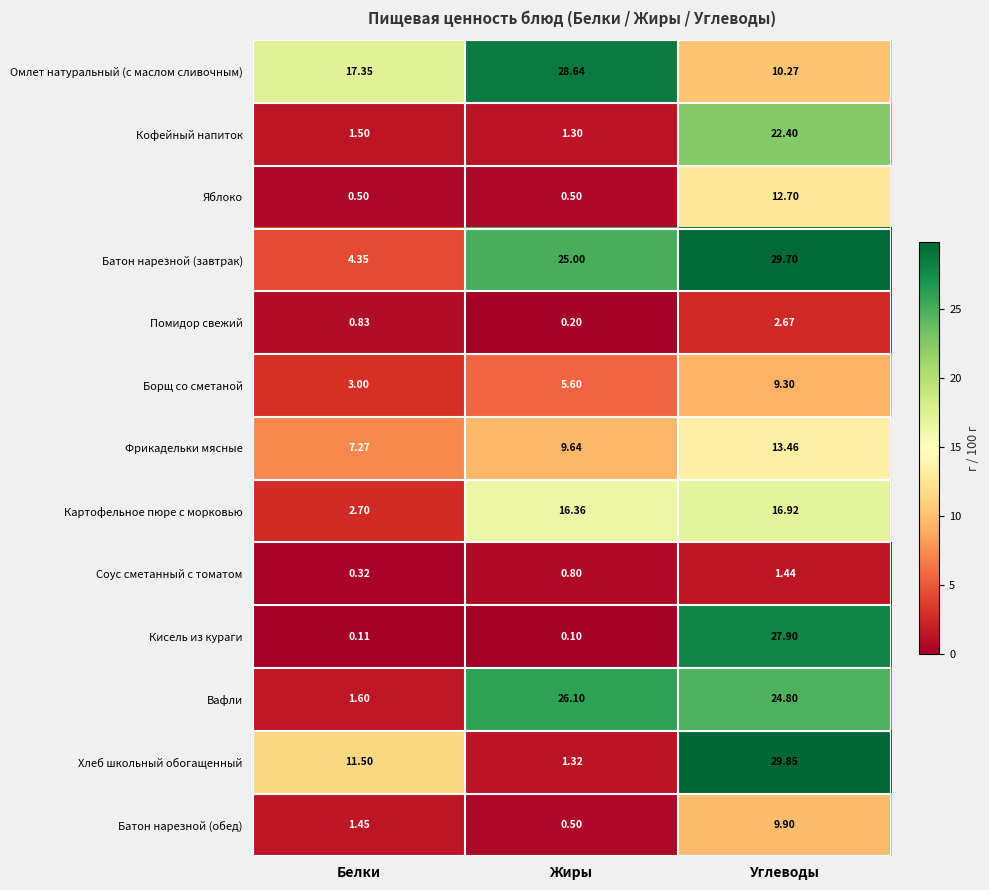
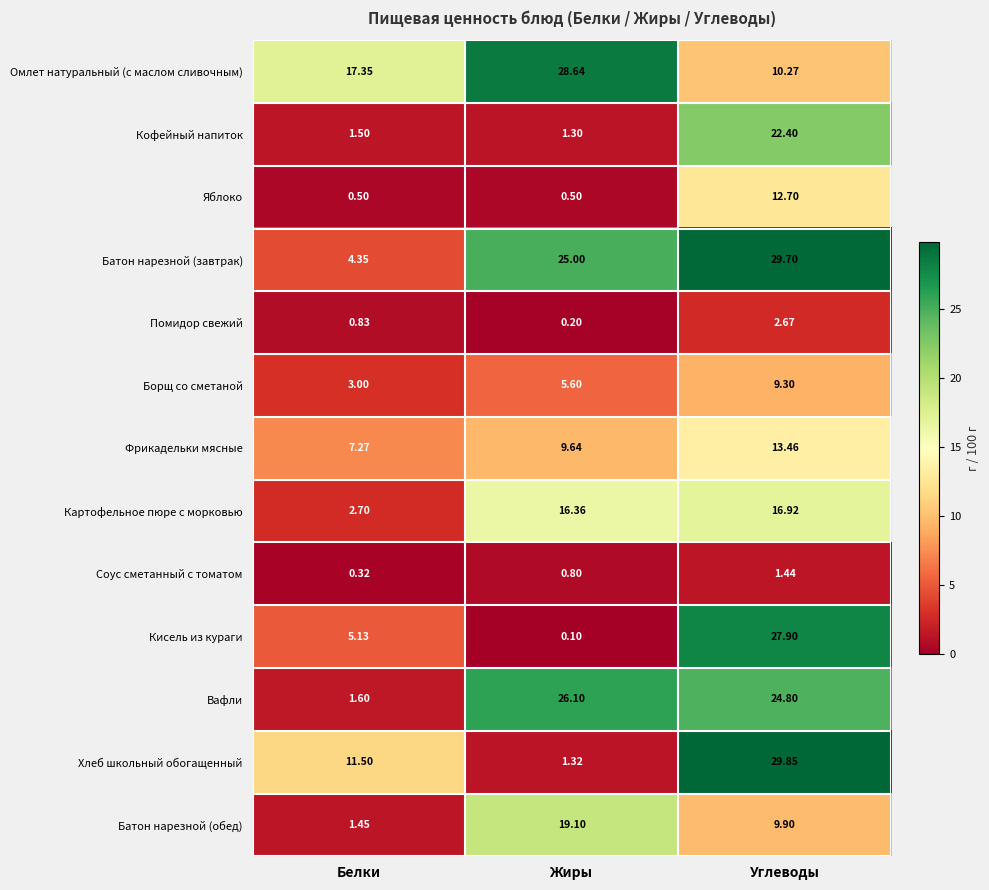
Кисель из кураги, Белки: 0.11 -> 5.13
Батон нарезной (обед), Жиры: 0.50 -> 19.10
